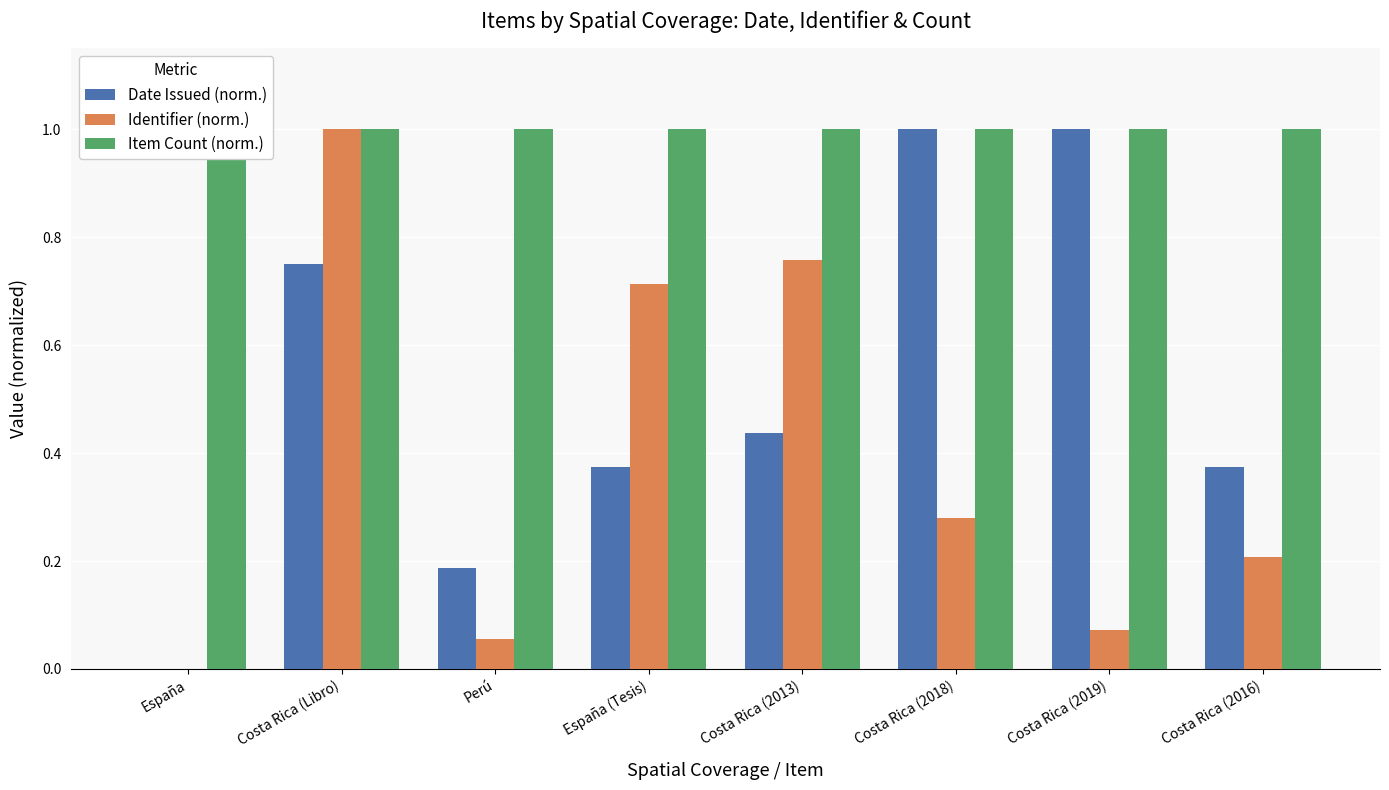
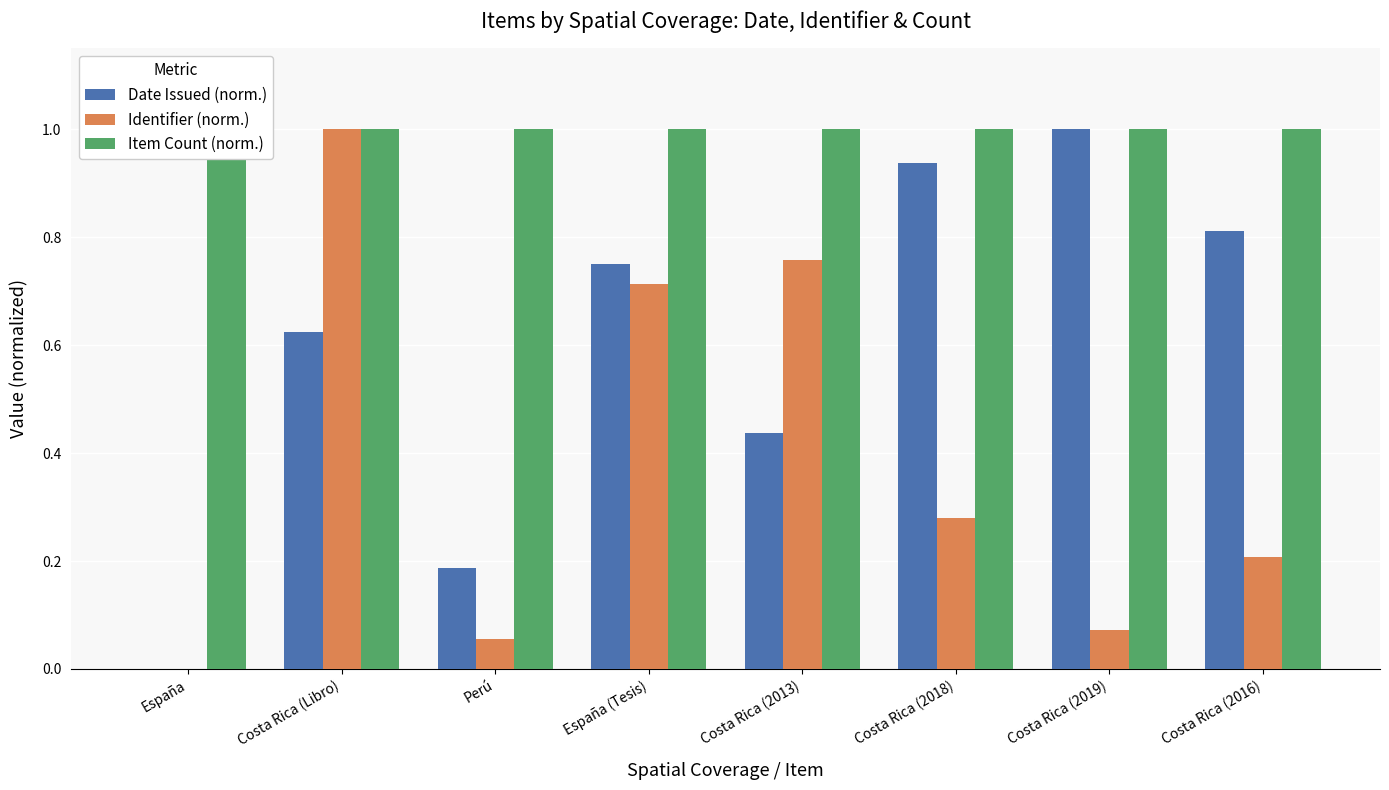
Date Issued (norm.), Costa Rica (Libro): 0.75 -> 0.63
Date Issued (norm.), España (Tesis): 0.38 -> 0.75
Date Issued (norm.), Costa Rica (2018): 1.00 -> 0.94
Date Issued (norm.), Costa Rica (2016): 0.38 -> 0.81
